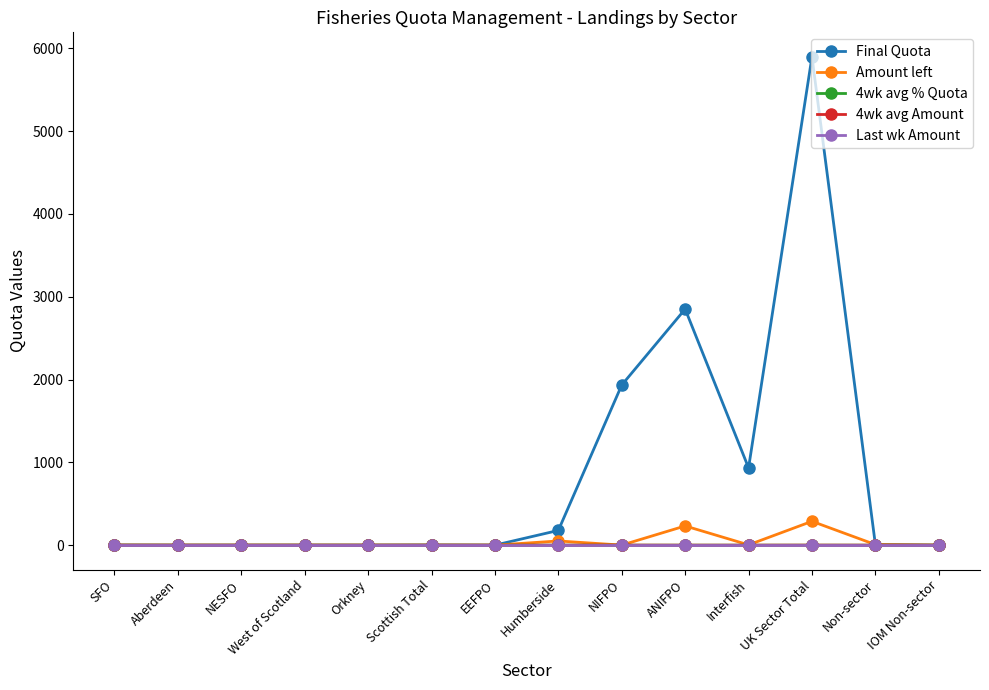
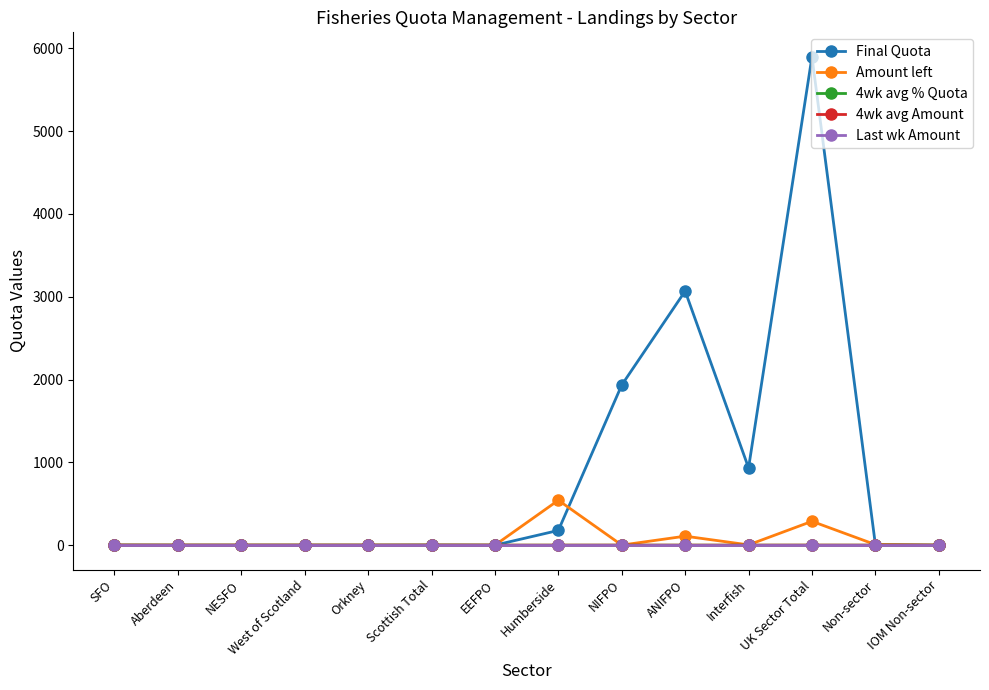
Amount left, Humberside: 100 -> 500
Final Quota, ANIFPO: 2900 -> 3100
Amount left, ANIFPO: 200 -> 100
